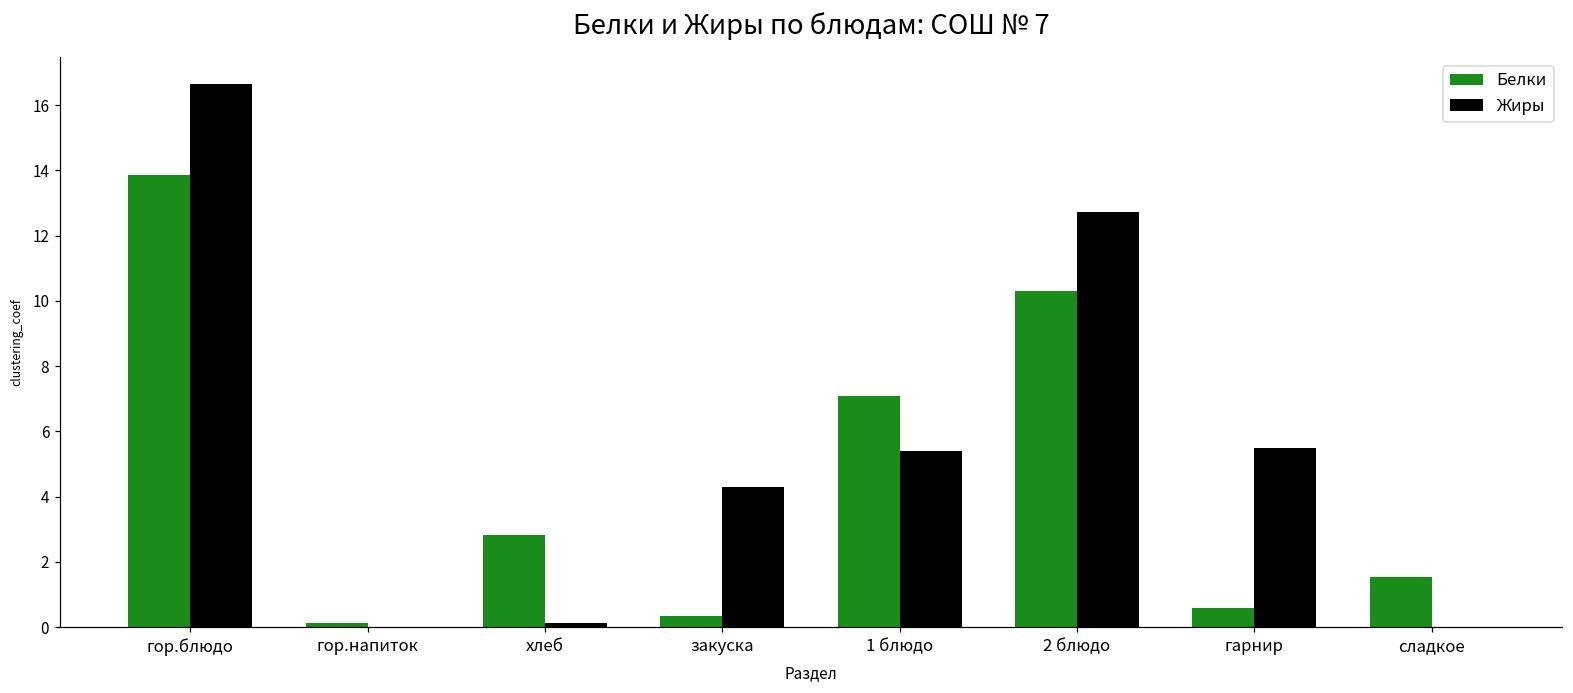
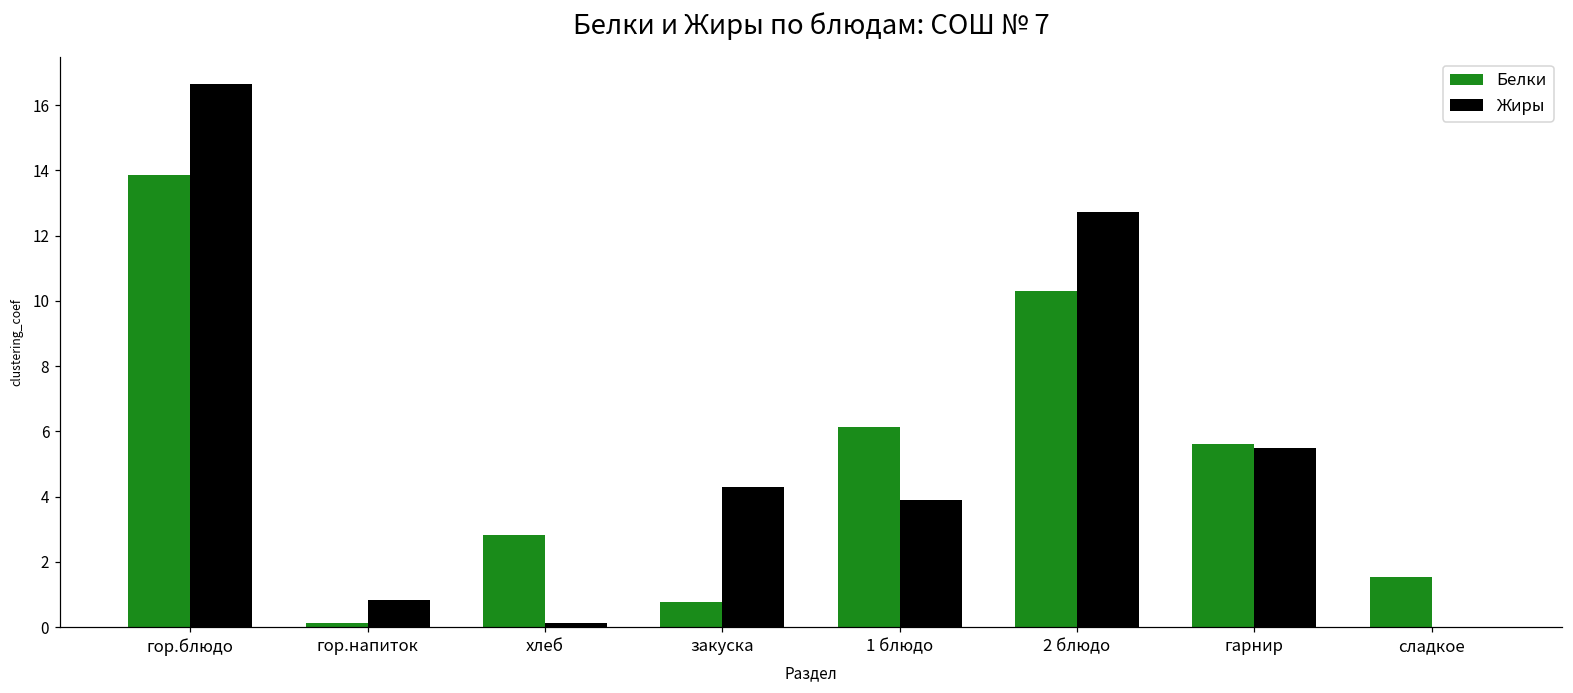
Жиры, гор.напиток: 0.0 -> 0.8
Белки, закуска: 0.3 -> 0.8
Белки, 1 блюдо: 7.1 -> 6.1
Жиры, 1 блюдо: 5.4 -> 3.9
Белки, гарнир: 0.6 -> 5.6
